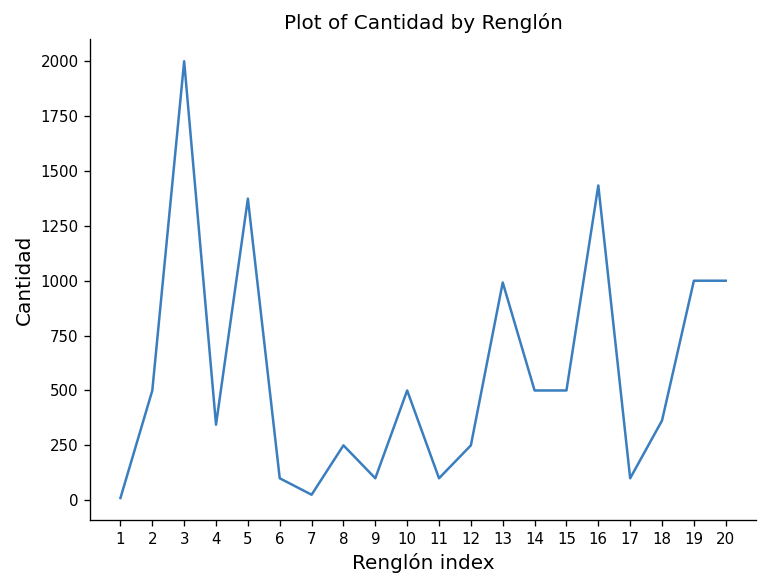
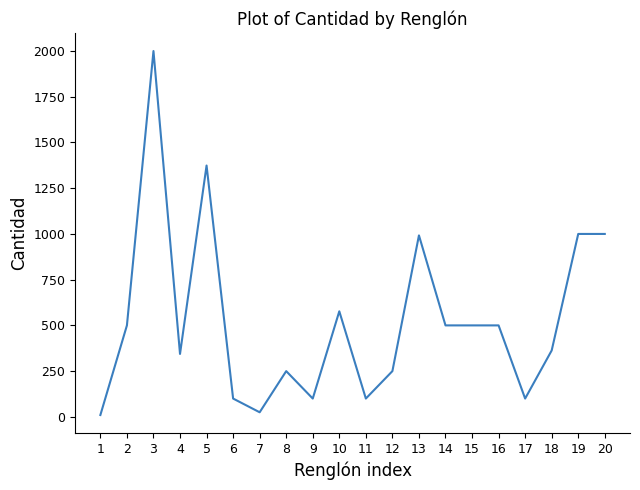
10: 500 -> 580
16: 1430 -> 500
